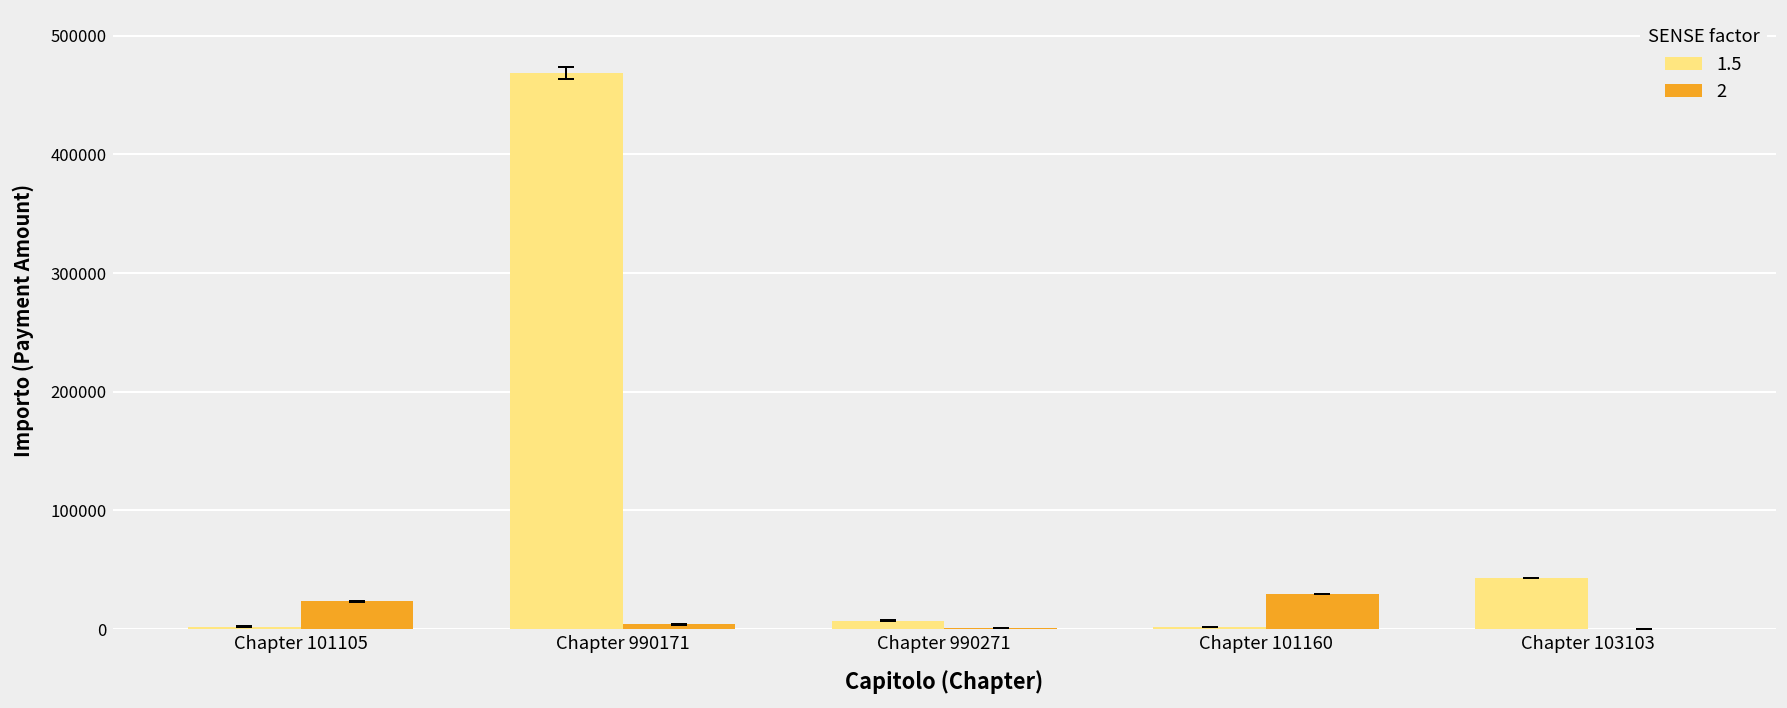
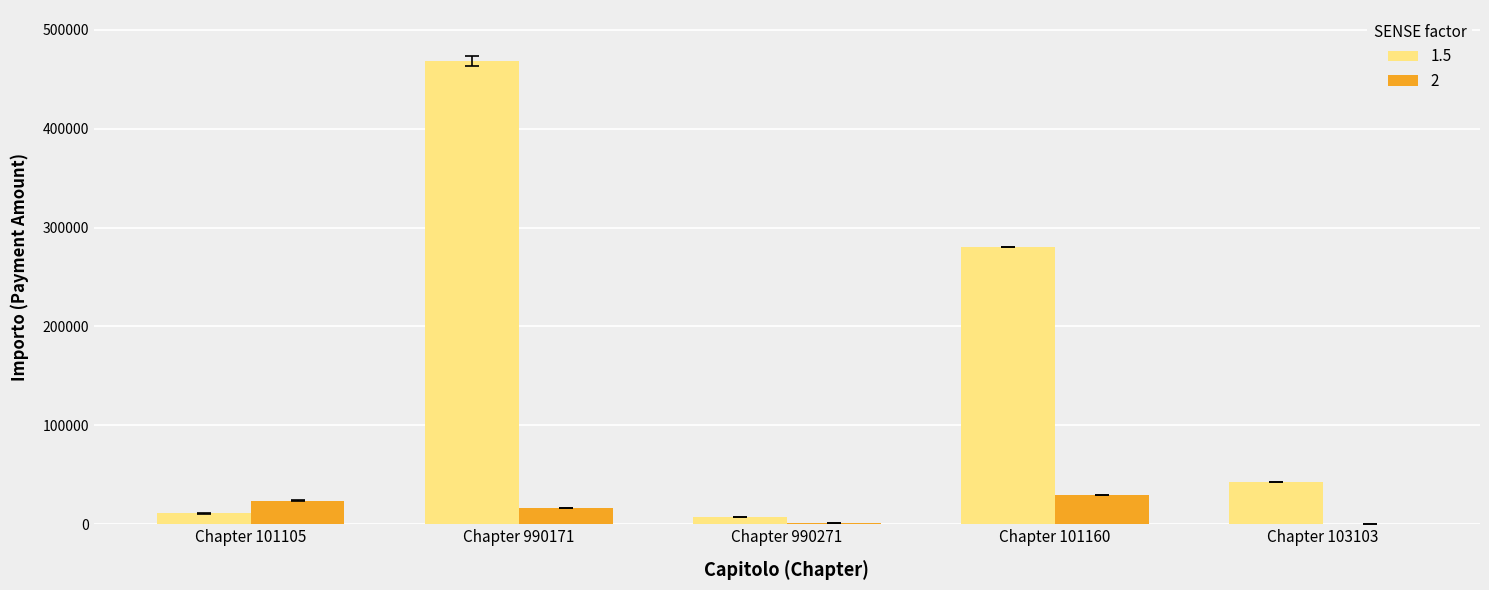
1.5, Chapter 101105: 0 -> 10000
2, Chapter 990171: 0 -> 20000
1.5, Chapter 101160: 0 -> 280000
